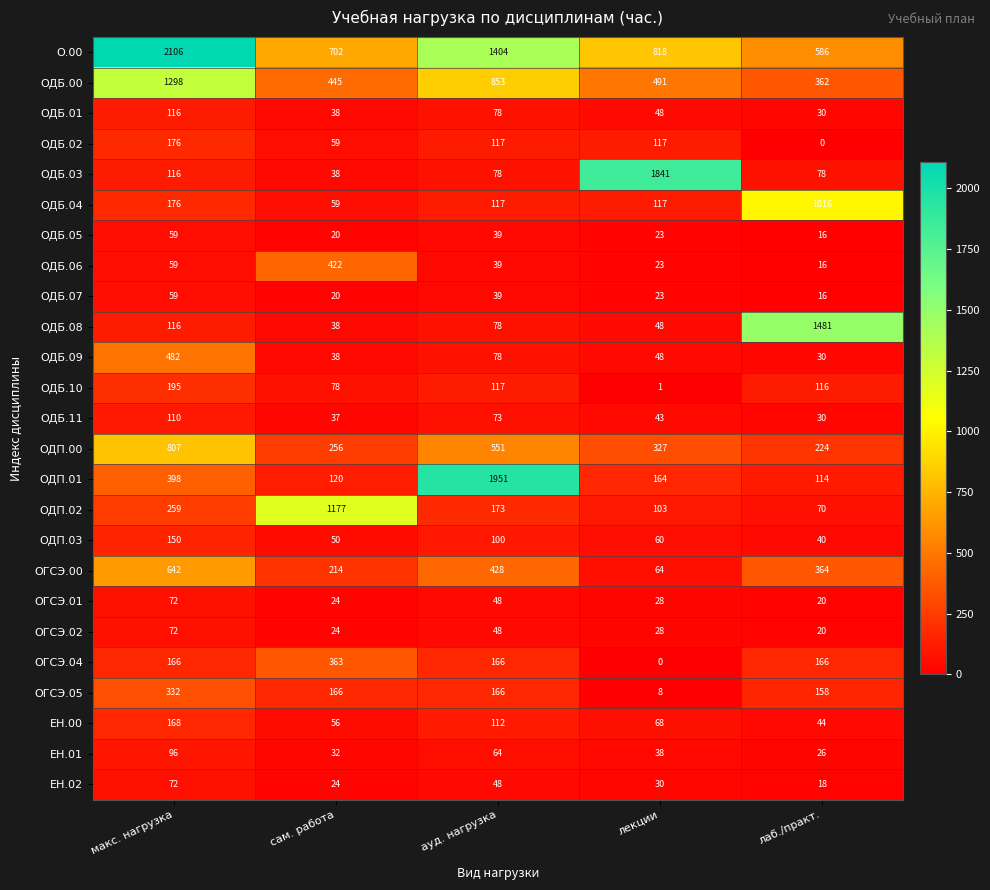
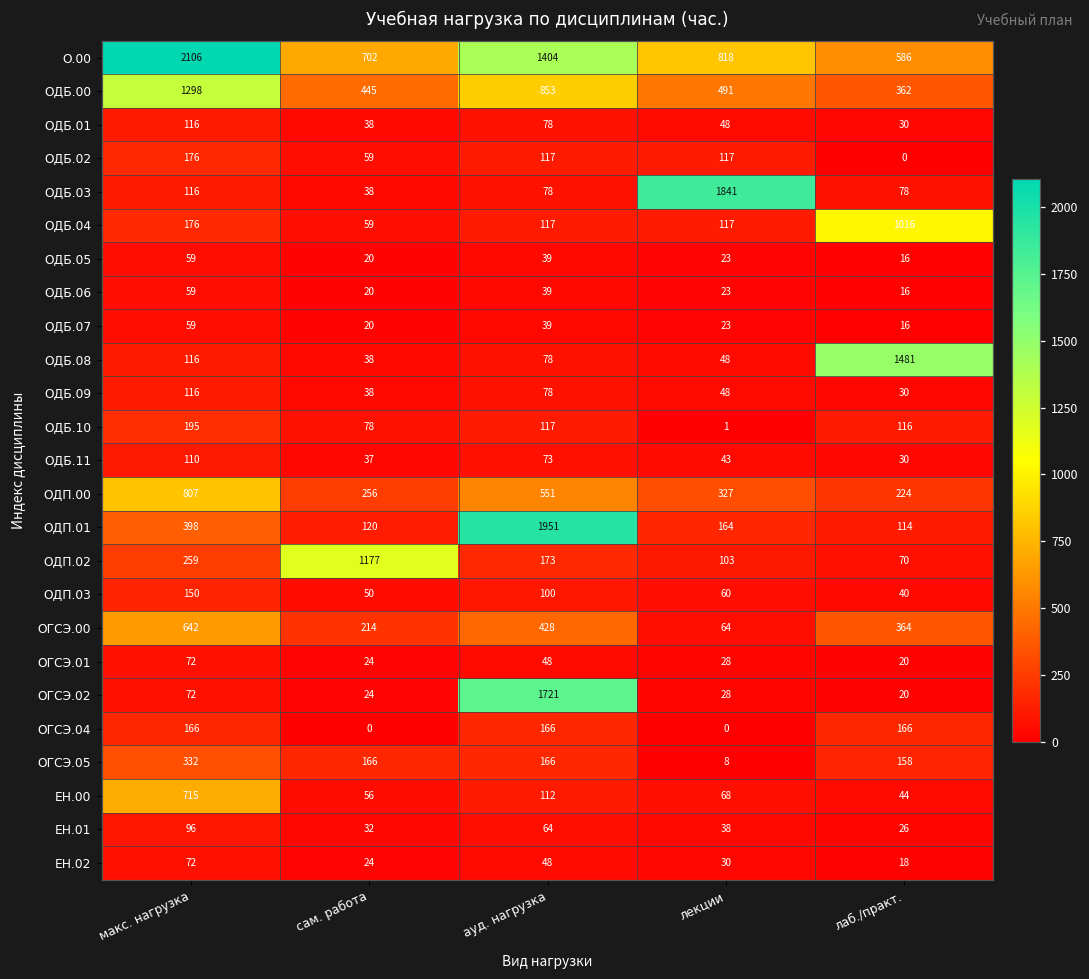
ОДБ.06, сам. работа: 422 -> 20
ОДБ.09, макс. нагрузка: 482 -> 116
ОГСЭ.02, ауд. нагрузка: 48 -> 1721
ОГСЭ.04, сам. работа: 363 -> 0
ЕН.00, макс. нагрузка: 168 -> 715
